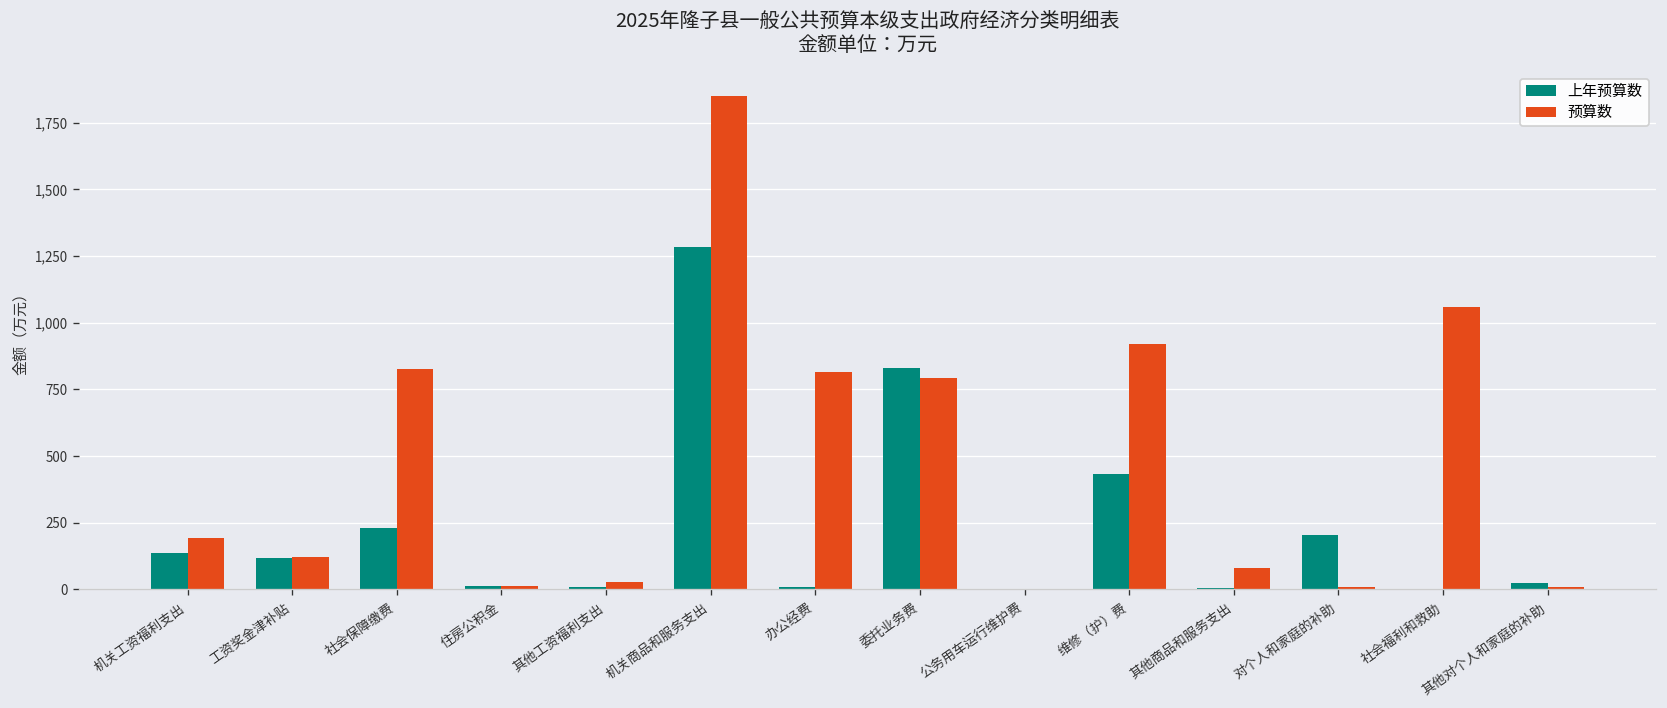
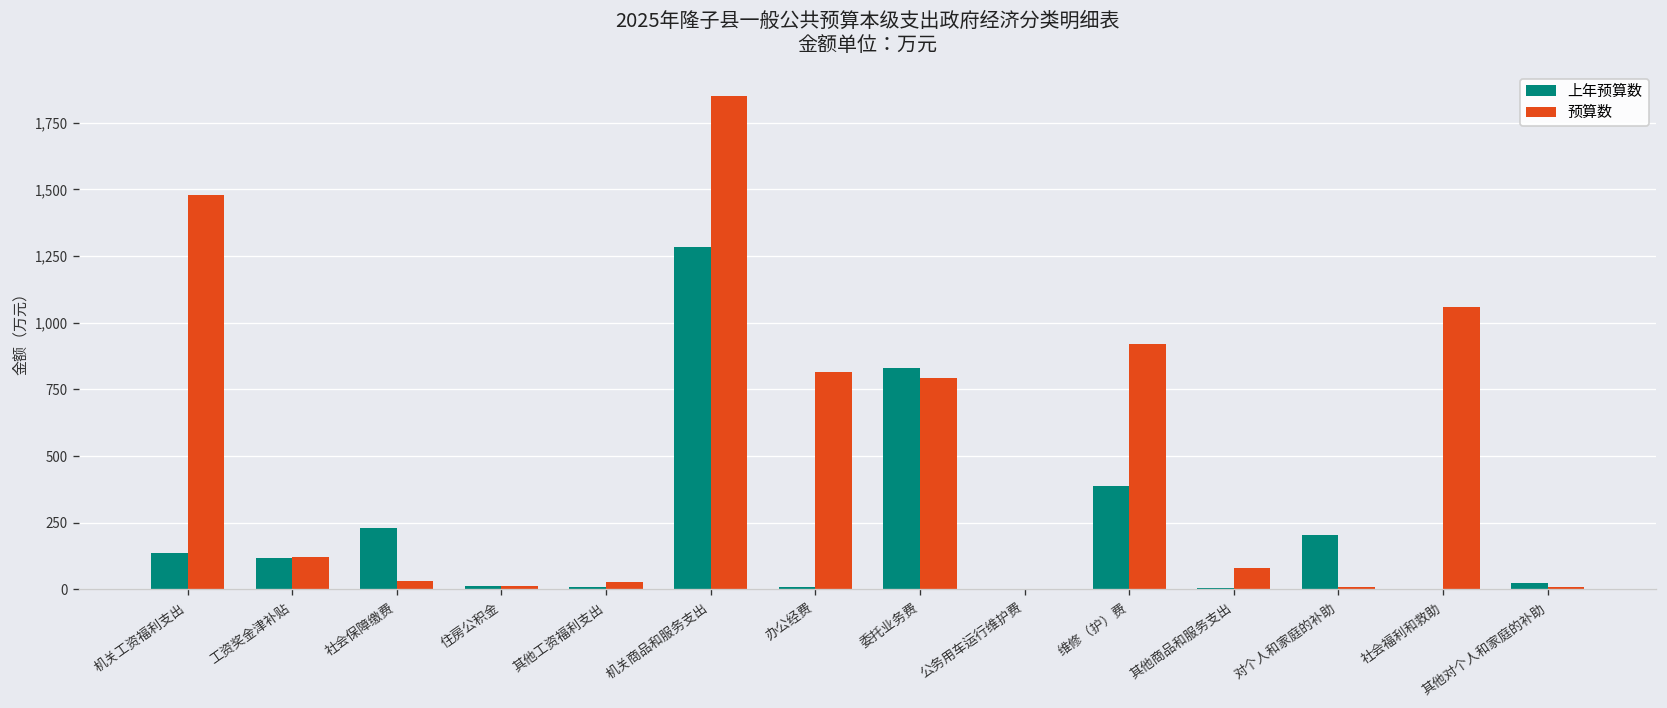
预算数, 机关工资福利支出: 190 -> 1,480
预算数, 社会保障缴费: 830 -> 30
上年预算数, 维修（护）费: 430 -> 390
